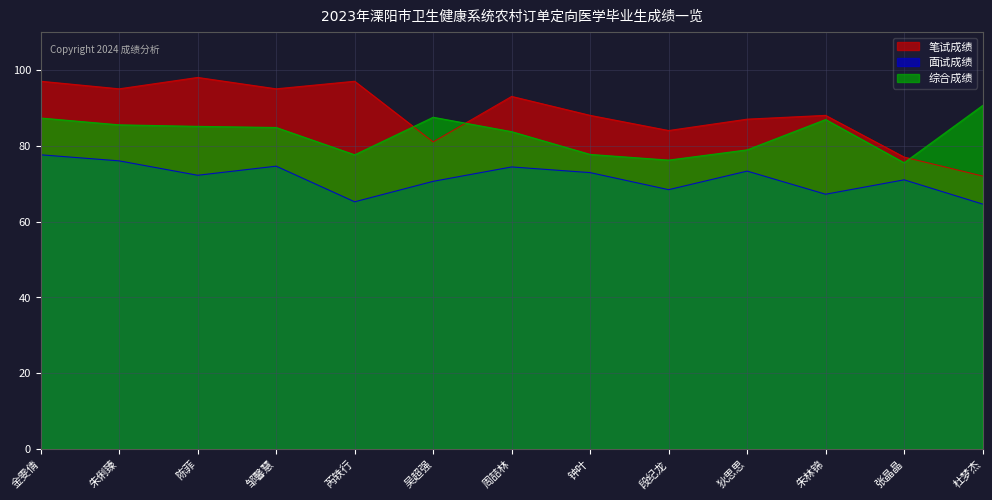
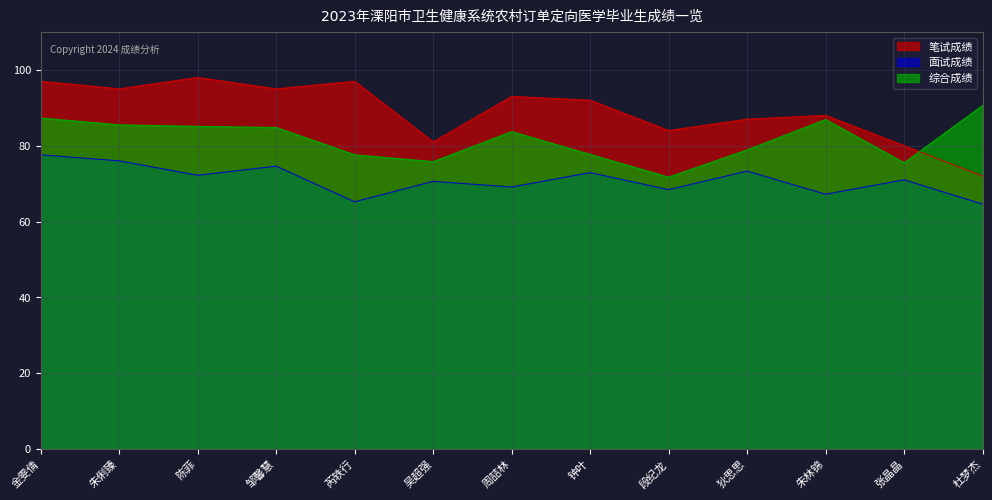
综合成绩, 吴超强: 88 -> 76
面试成绩, 周喆林: 74 -> 69
笔试成绩, 钟叶: 88 -> 92
综合成绩, 段纪龙: 76 -> 72
笔试成绩, 张晶晶: 77 -> 80
